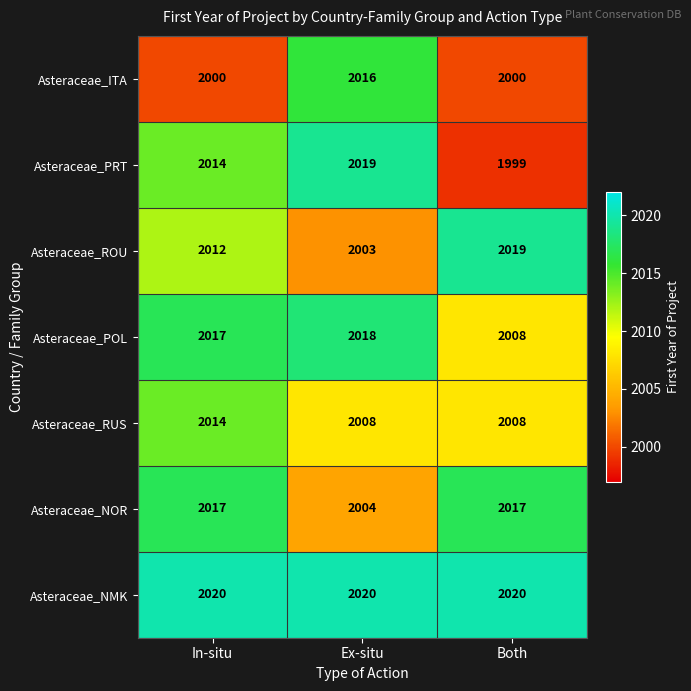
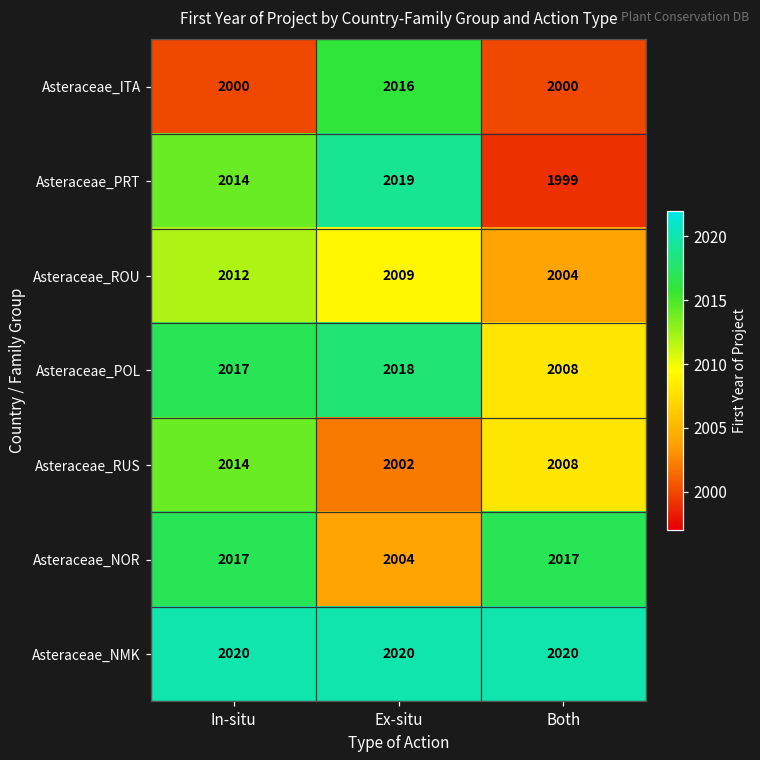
Asteraceae_ROU, Ex-situ: 2003 -> 2009
Asteraceae_ROU, Both: 2019 -> 2004
Asteraceae_RUS, Ex-situ: 2008 -> 2002
